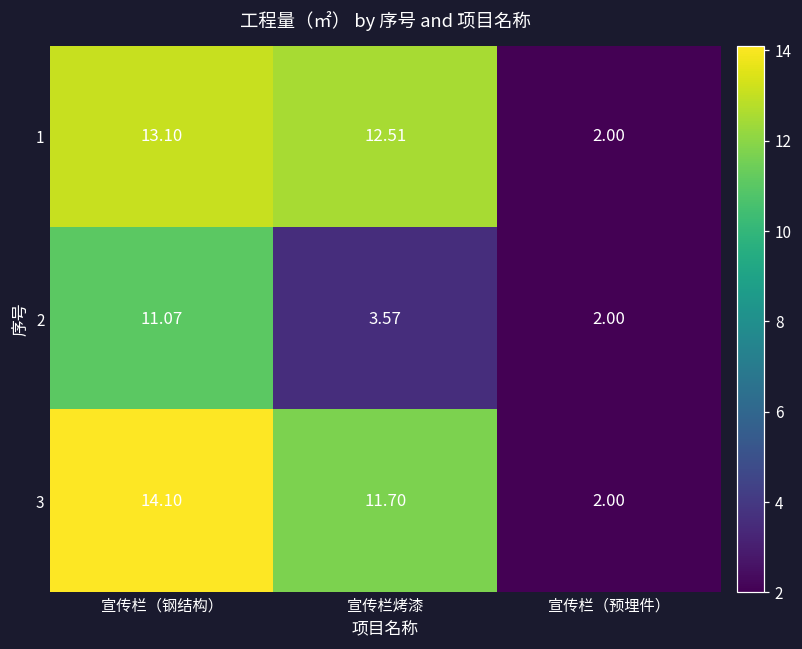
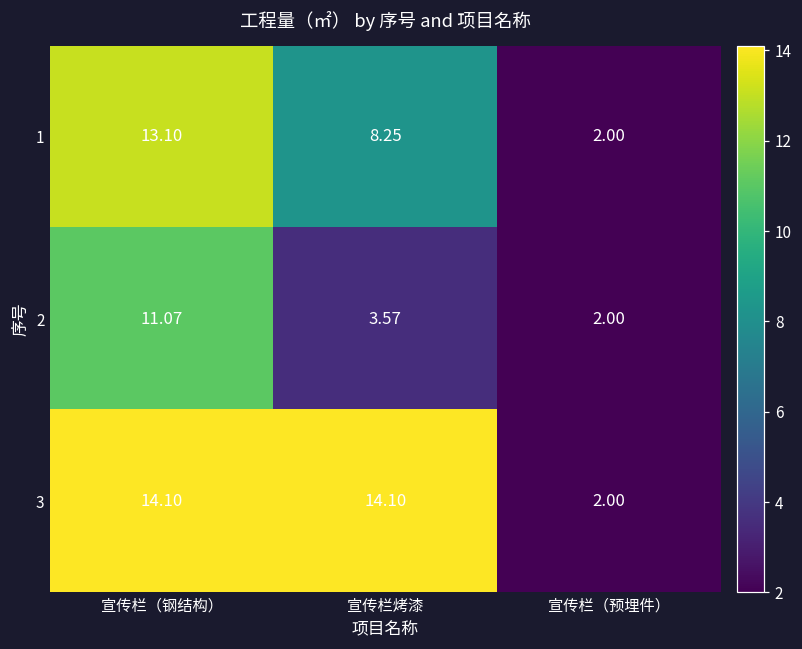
1, 宣传栏烤漆: 12.51 -> 8.25
3, 宣传栏烤漆: 11.70 -> 14.10
